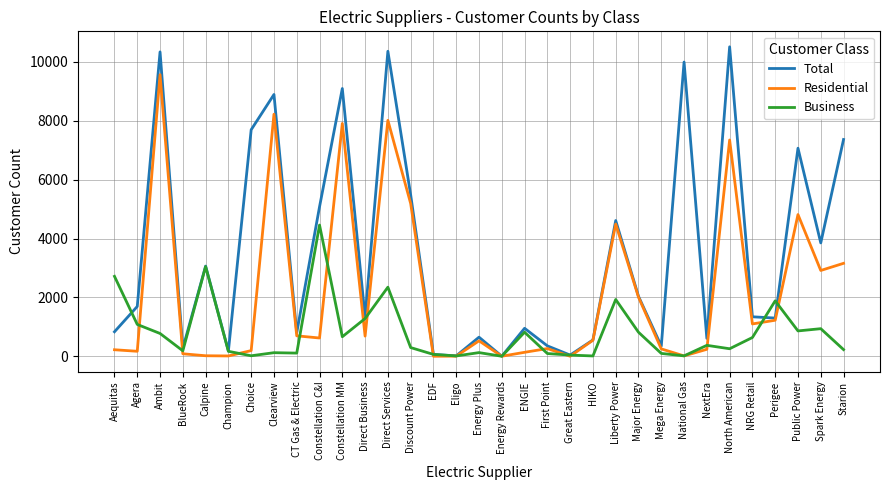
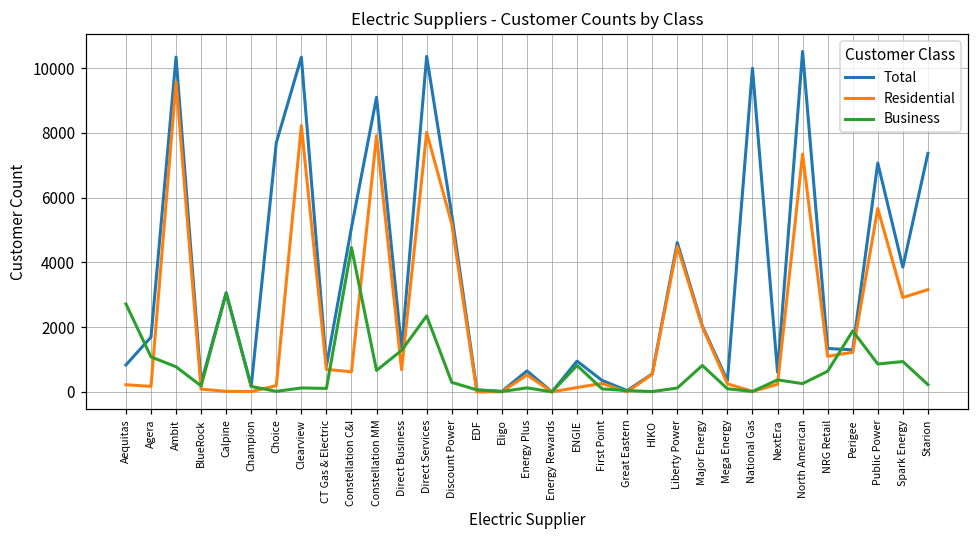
Total, Clearview: 8900 -> 10300
Business, Liberty Power: 1900 -> 100
Residential, Public Power: 4800 -> 5700
